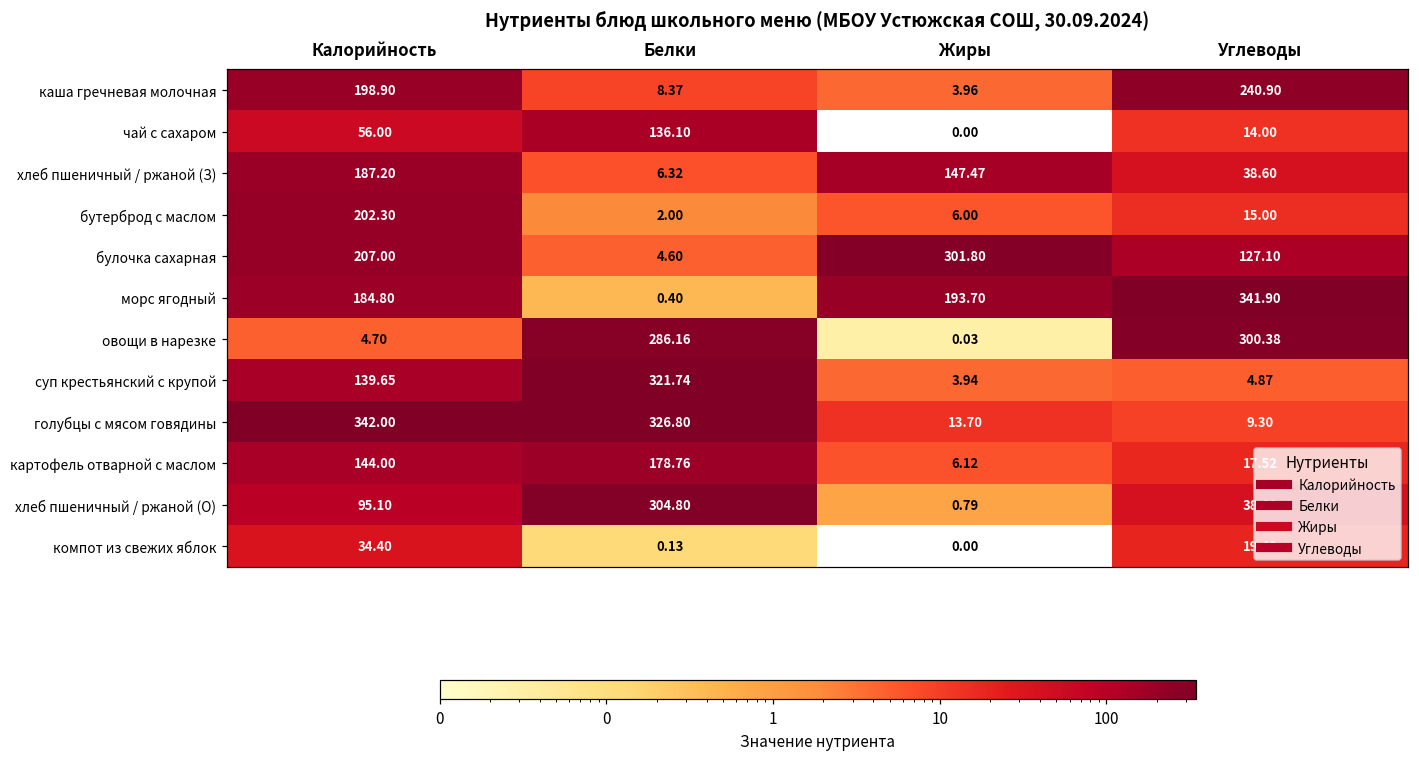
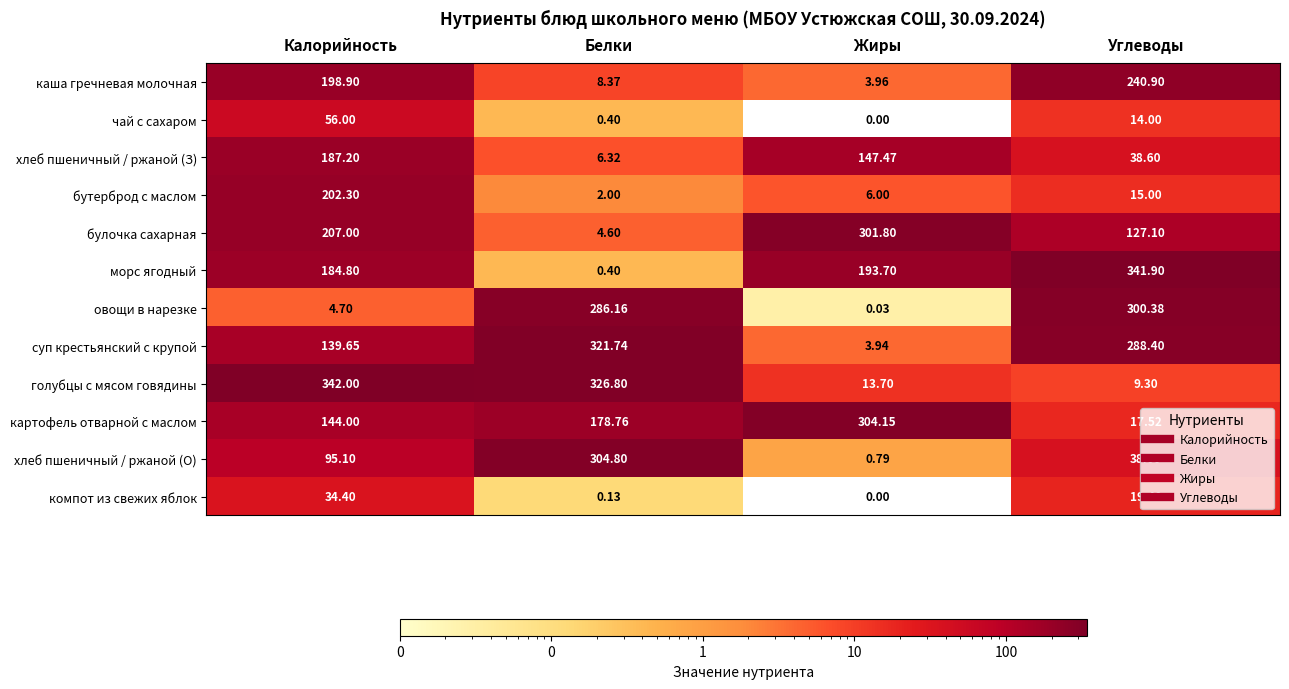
чай с сахаром, Белки: 136.10 -> 0.40
суп крестьянский с крупой, Углеводы: 4.87 -> 288.40
картофель отварной с маслом, Жиры: 6.12 -> 304.15
